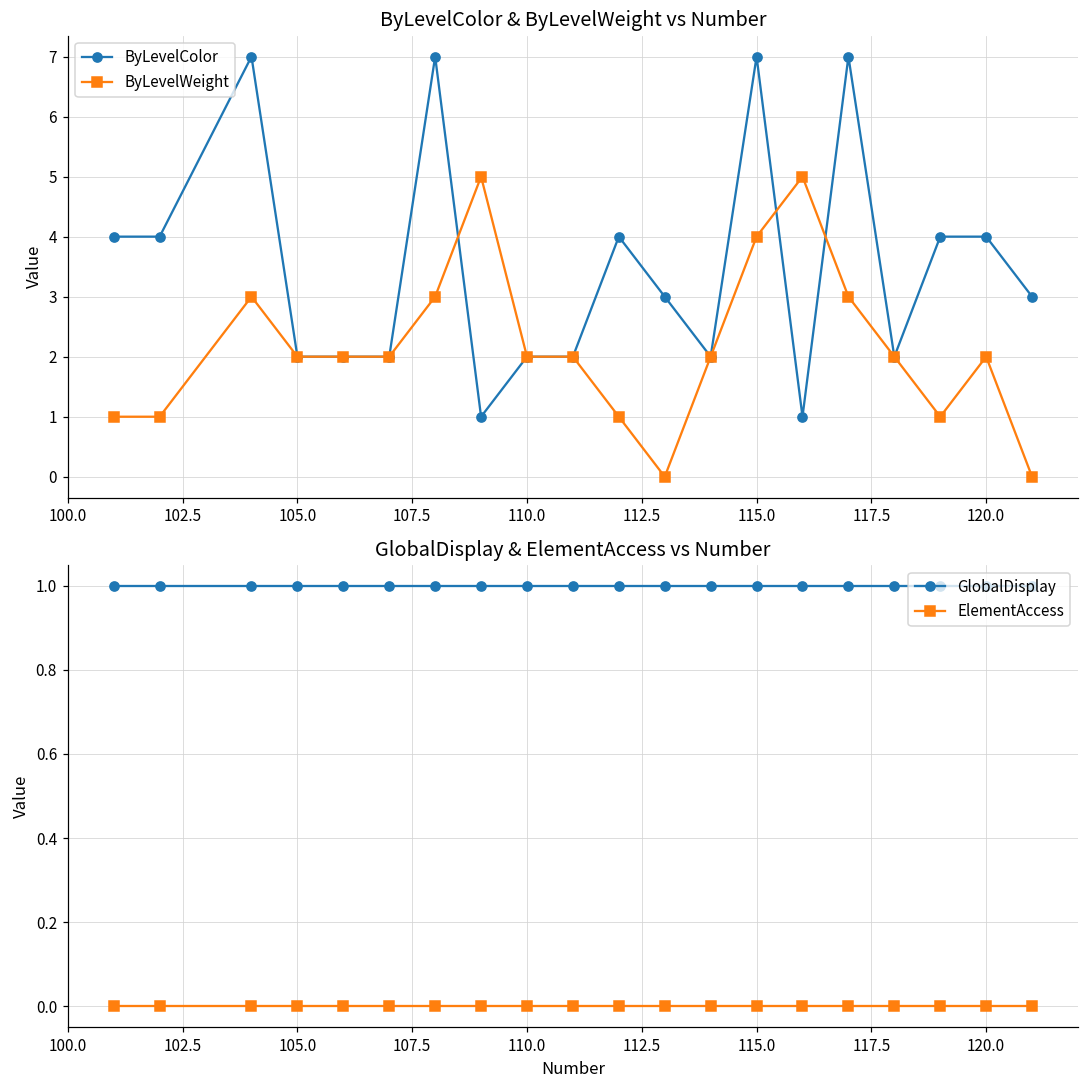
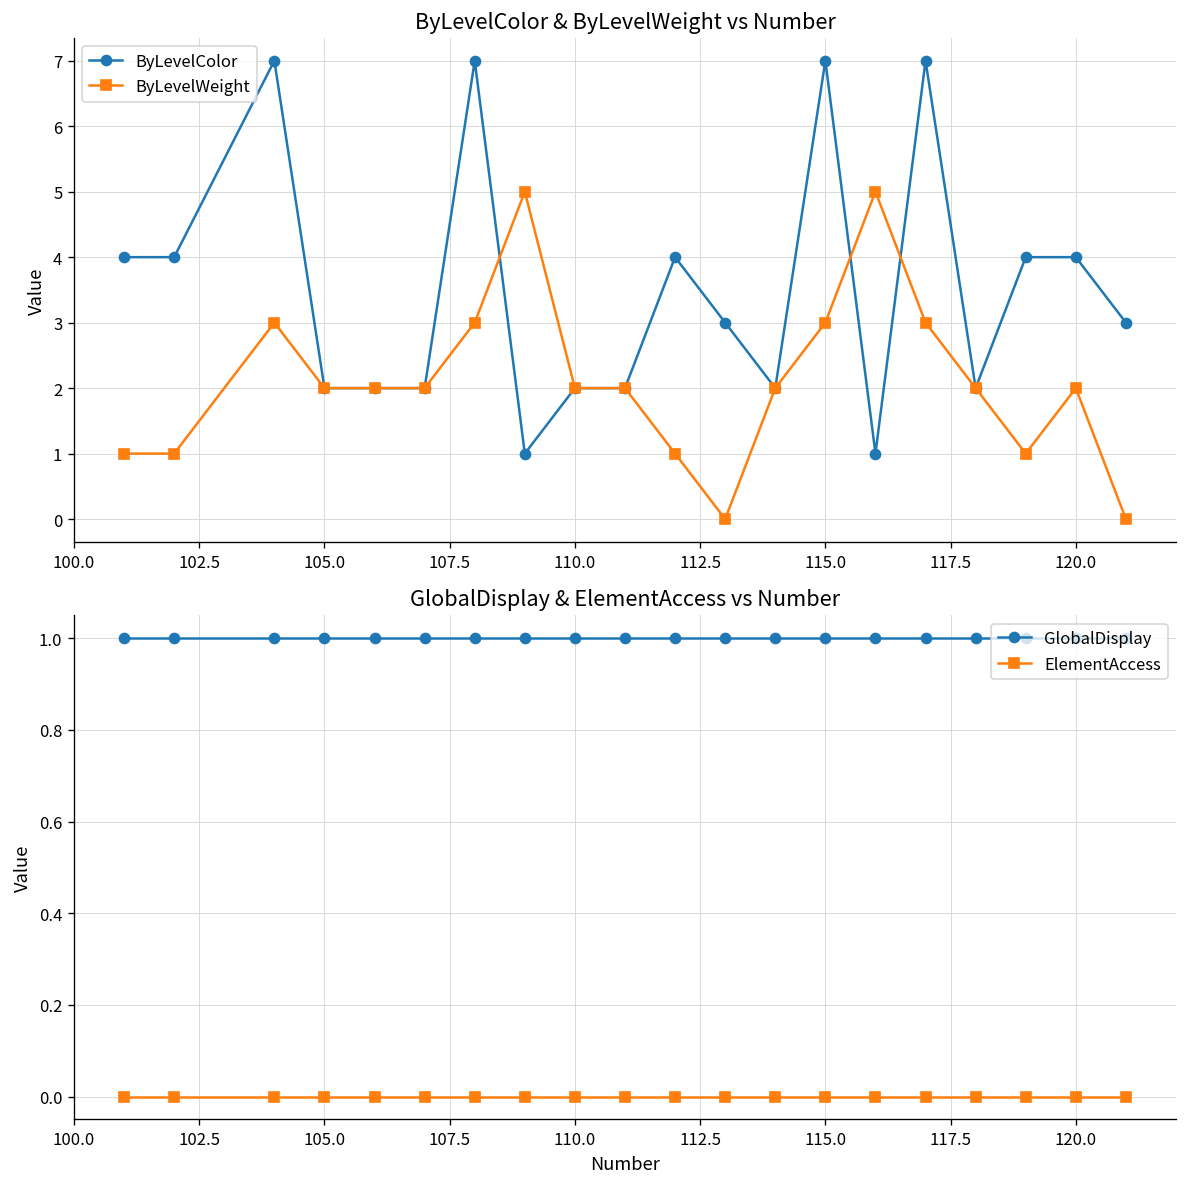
ByLevelColor & ByLevelWeight vs Number, ByLevelWeight, 115.0: 4 -> 3
